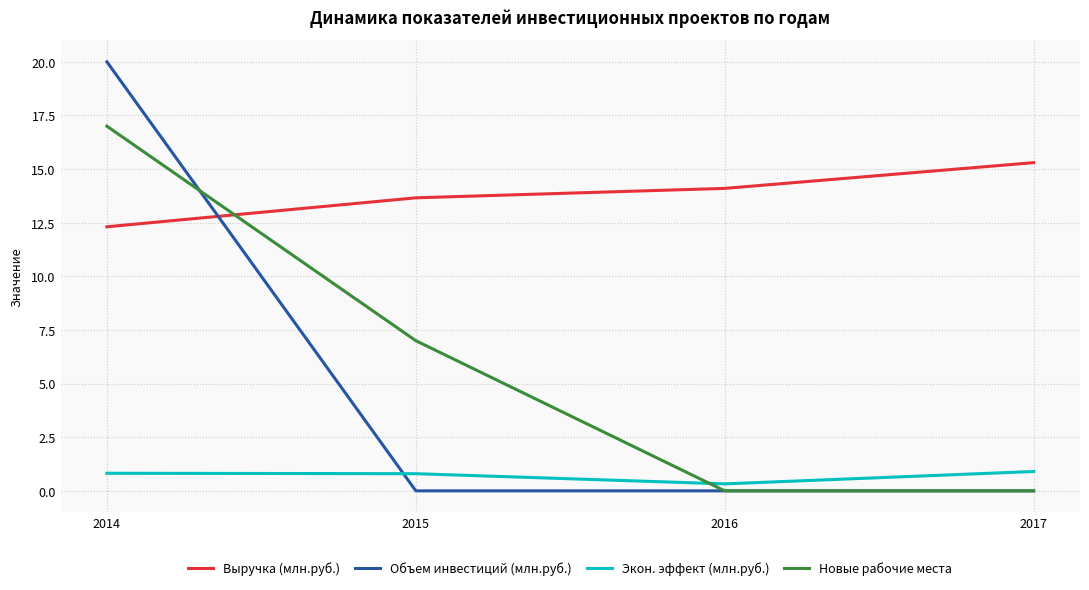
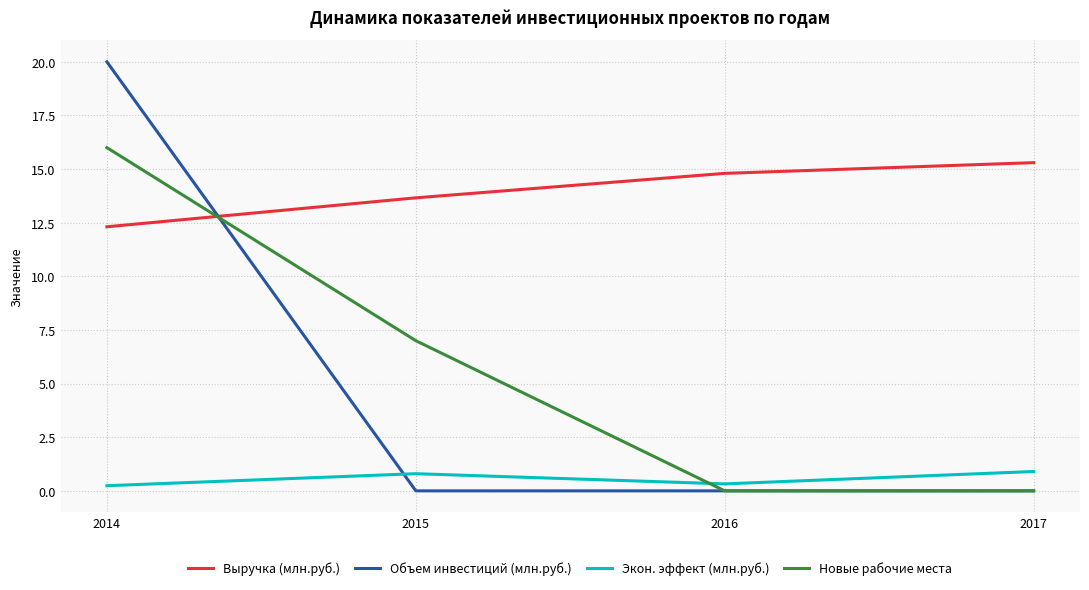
Экон. эффект (млн.руб.), 2014: 0.8 -> 0.2
Новые рабочие места, 2014: 17 -> 16
Выручка (млн.руб.), 2016: 14.1 -> 14.8
